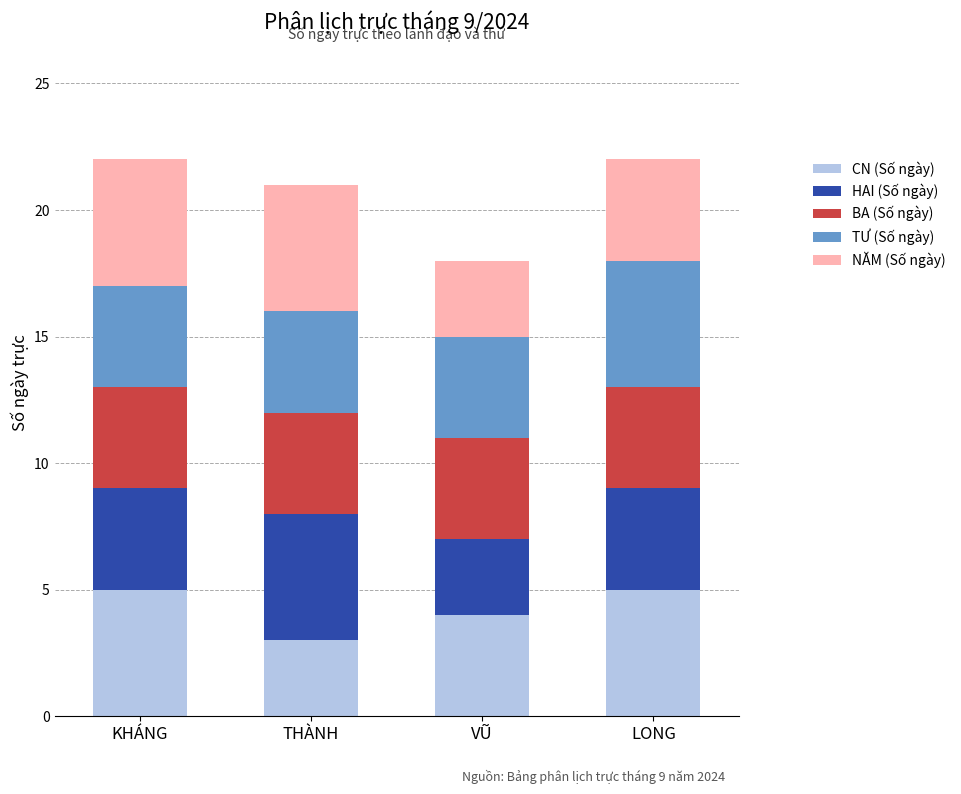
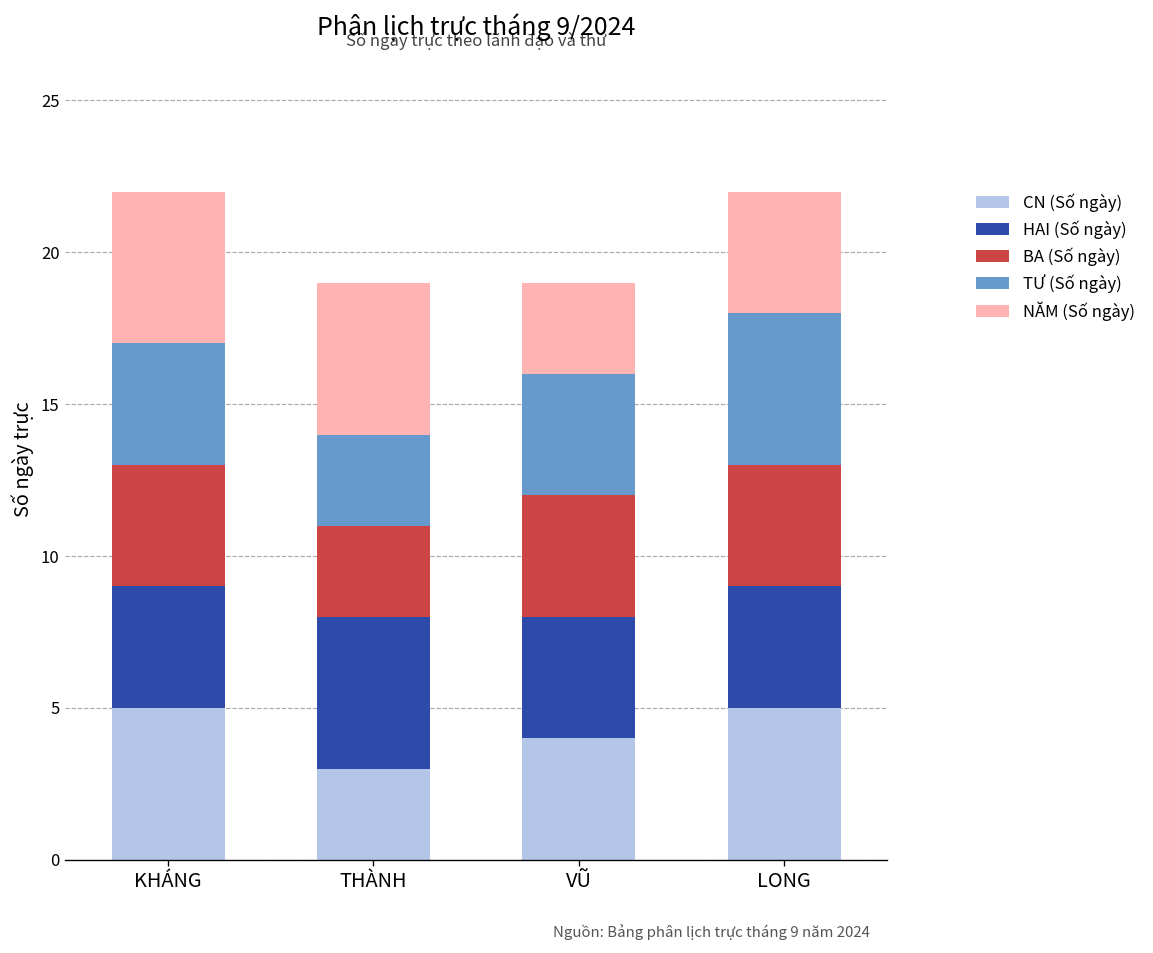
BA (Số ngày), THÀNH: 4 -> 3
TƯ (Số ngày), THÀNH: 4 -> 3
HAI (Số ngày), VŨ: 3 -> 4
